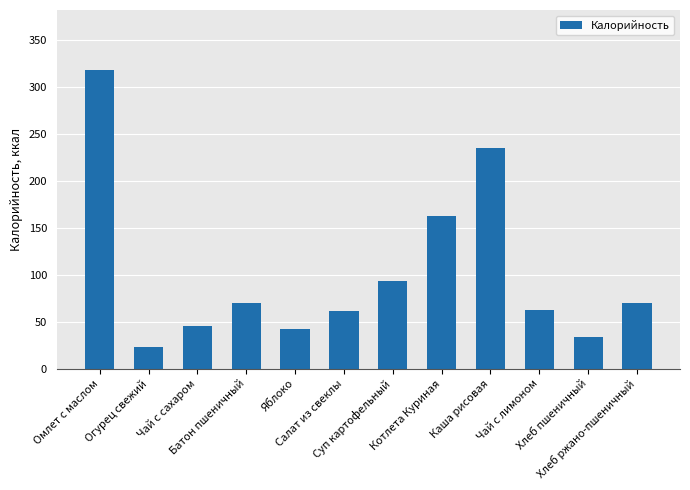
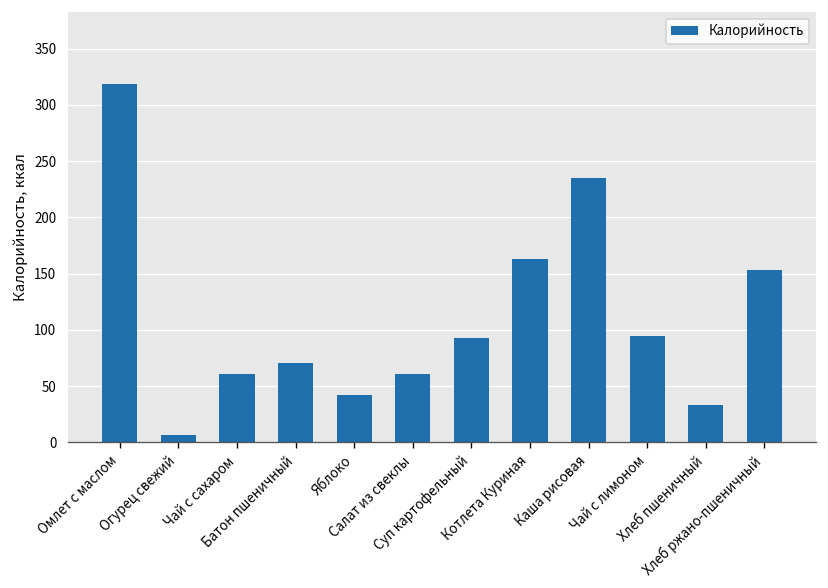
Огурец свежий: 20 -> 10
Чай с сахаром: 50 -> 60
Чай с лимоном: 60 -> 90
Хлеб ржано-пшеничный: 70 -> 150
